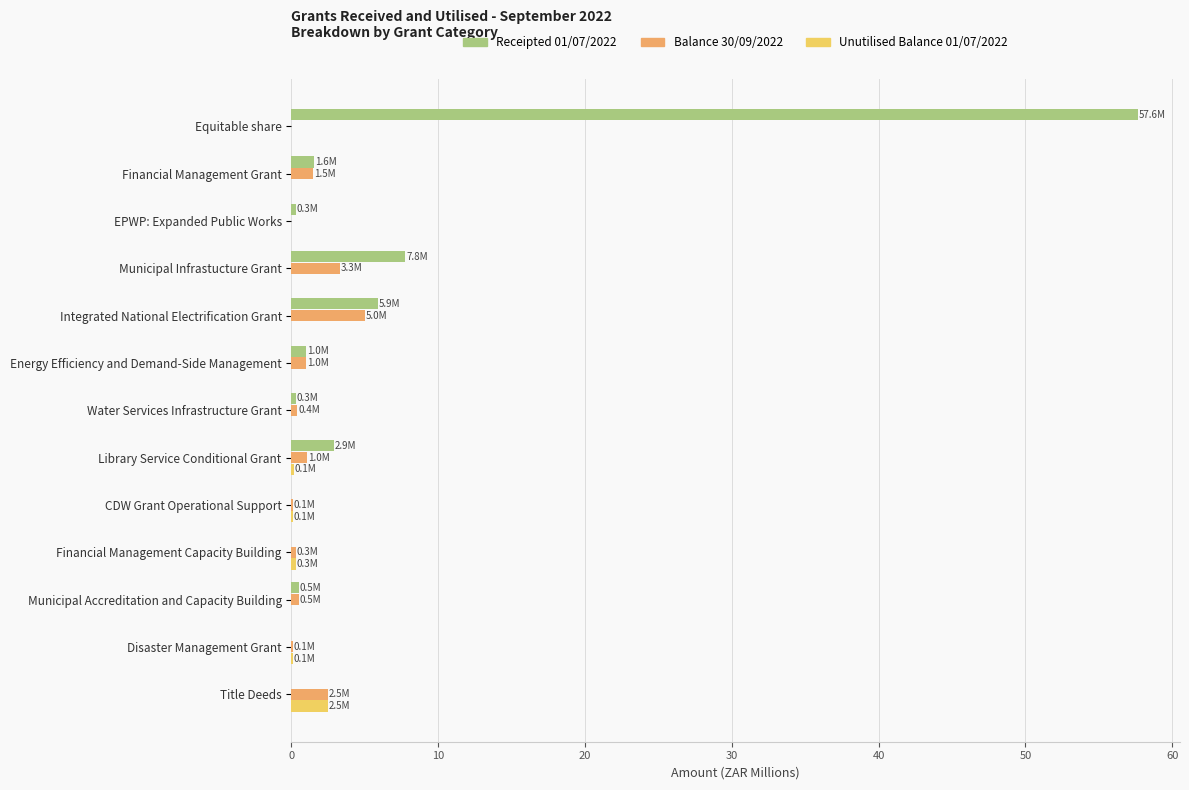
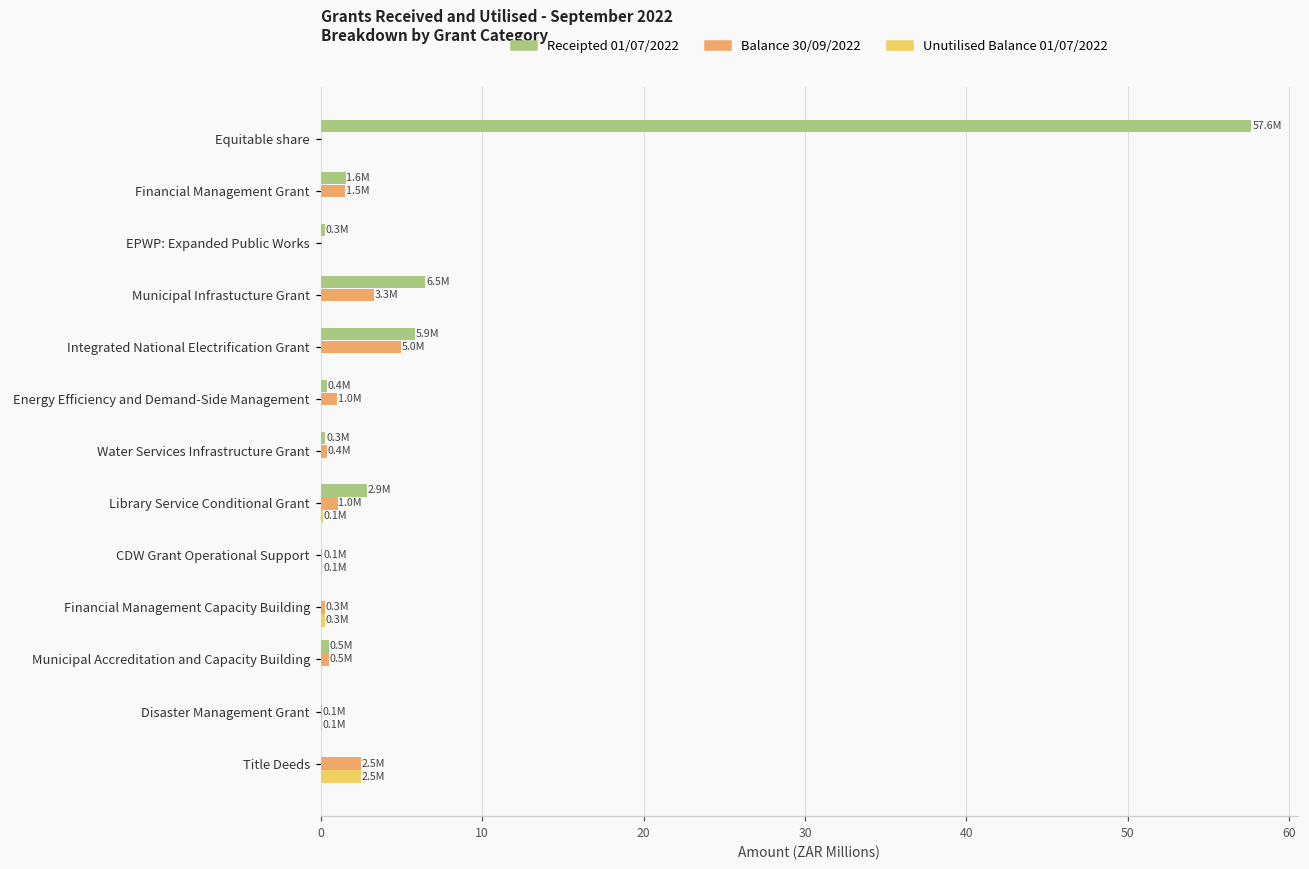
Receipted 01/07/2022, Municipal Infrastucture Grant: 7.8M -> 6.5M
Receipted 01/07/2022, Energy Efficiency and Demand-Side Management: 1.0M -> 0.4M
